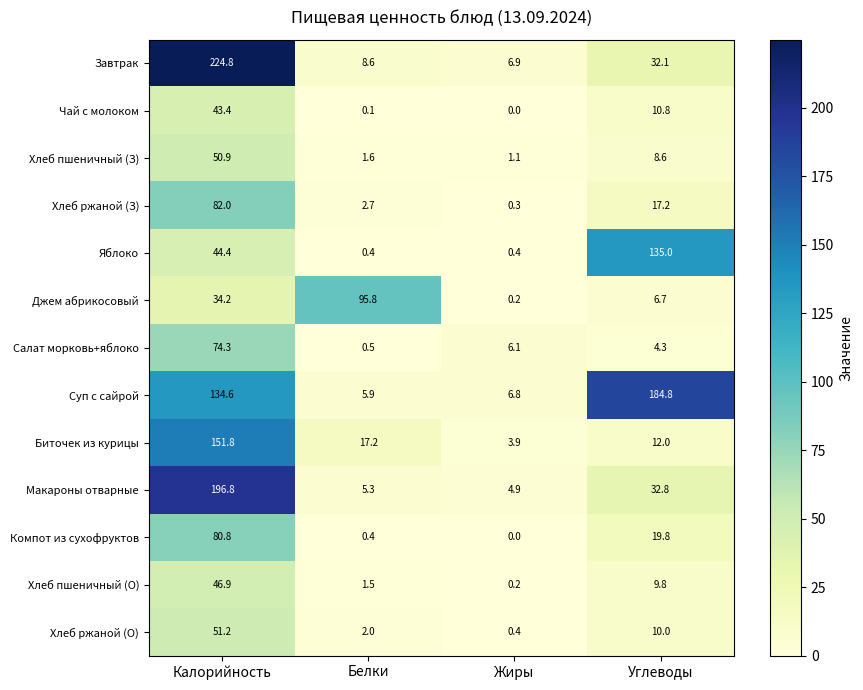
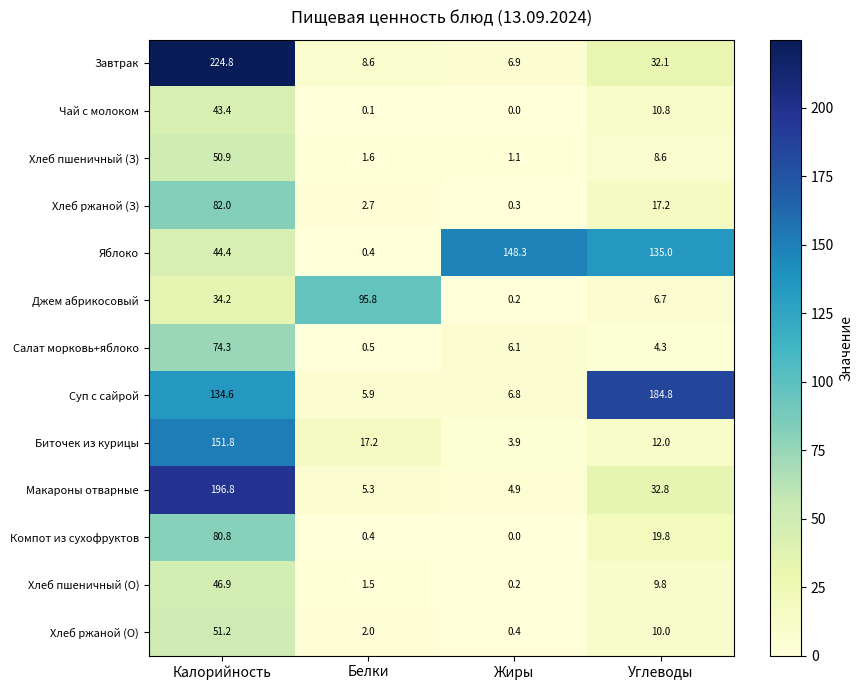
Яблоко, Жиры: 0.4 -> 148.3
